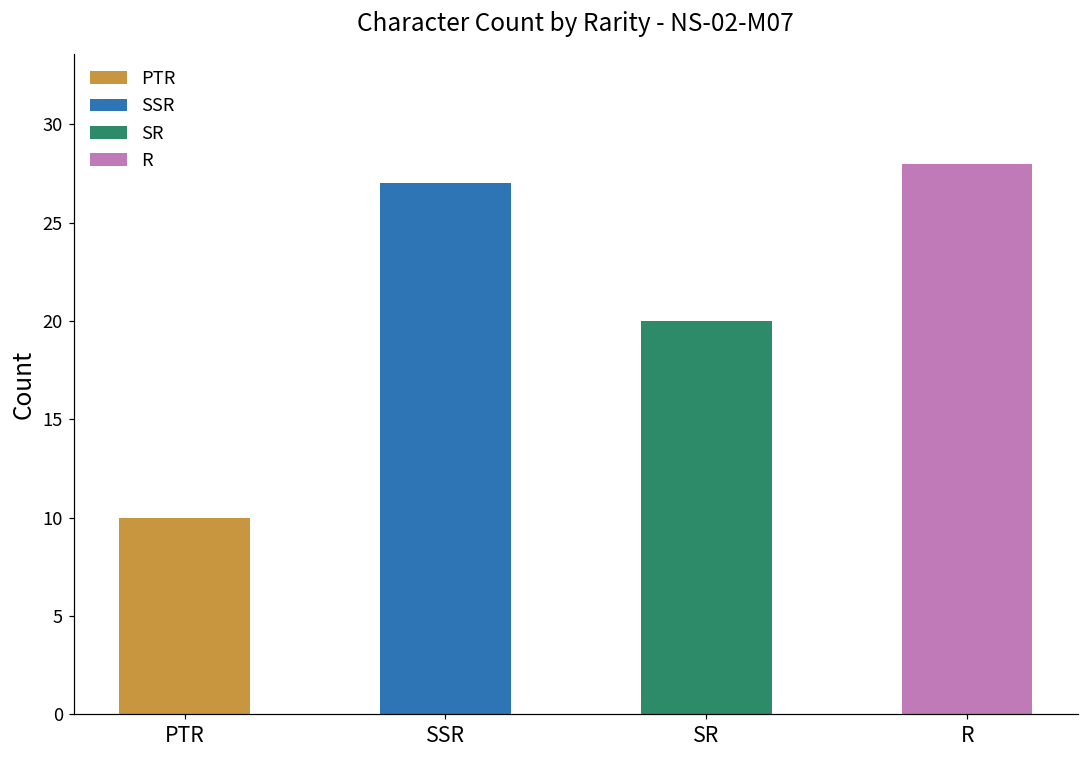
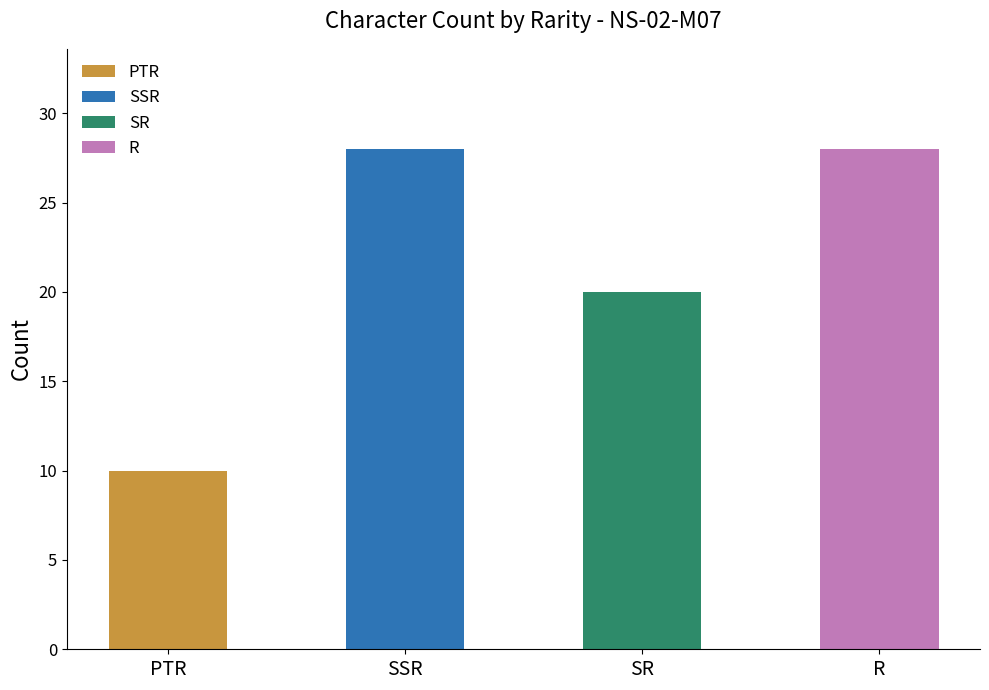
SSR: 27 -> 28
